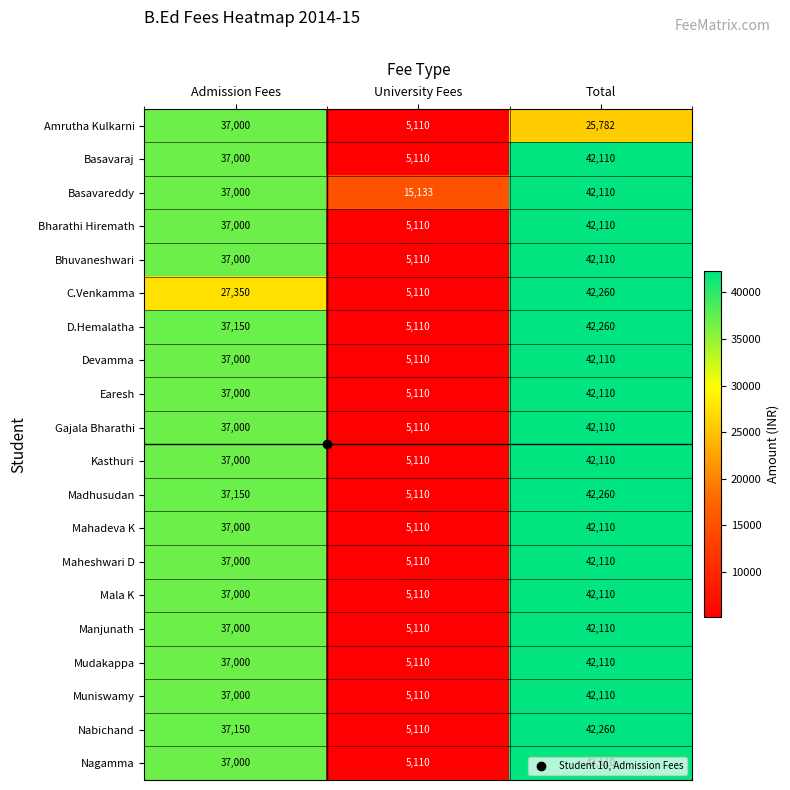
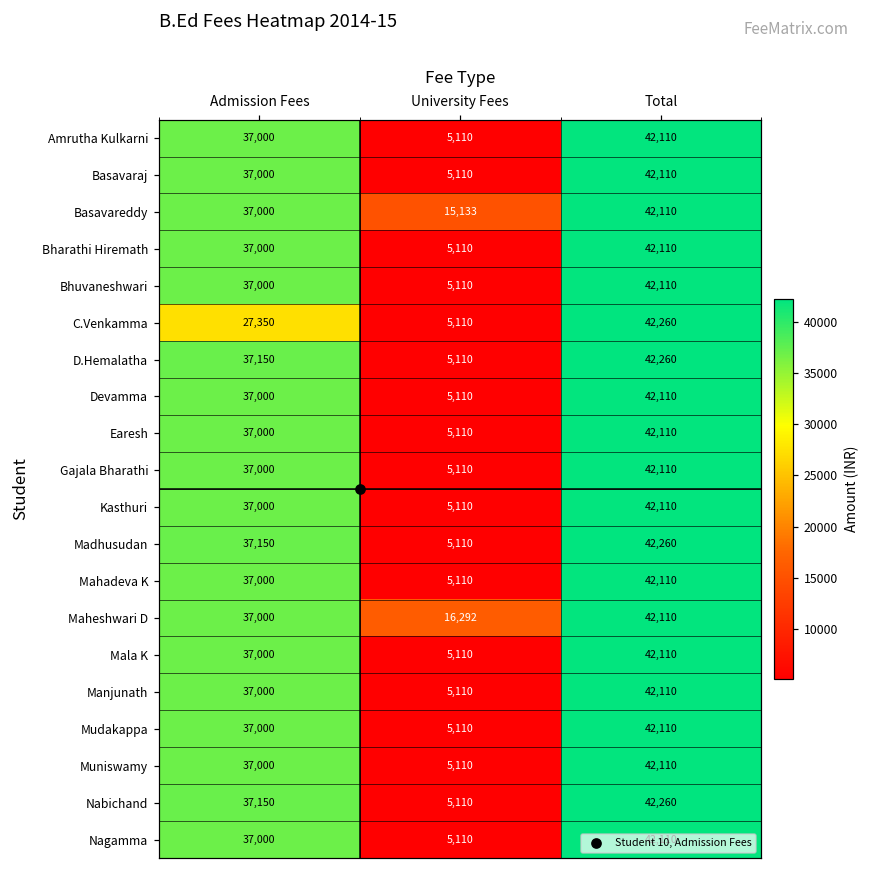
Amrutha Kulkarni, Total: 25,782 -> 42,110
Maheshwari D, University Fees: 5,110 -> 16,292
